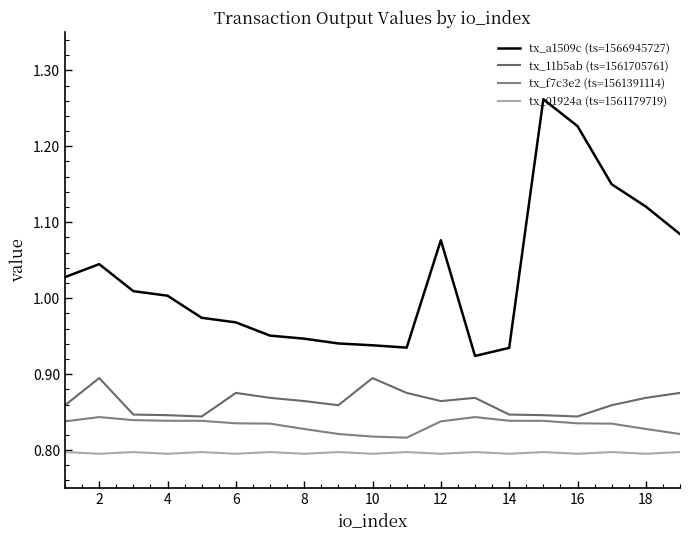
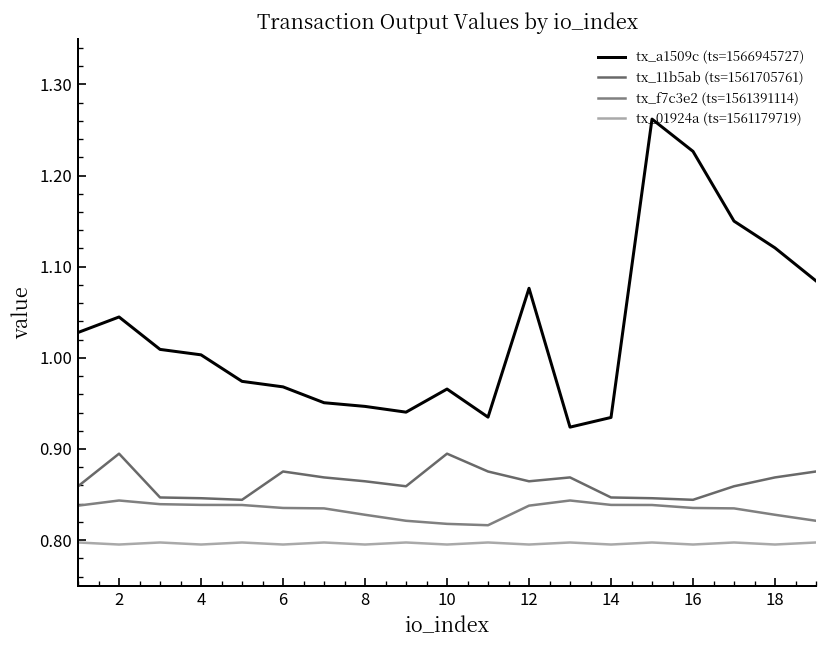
tx_a1509c (ts=1566945727), 10: 0.94 -> 0.97
